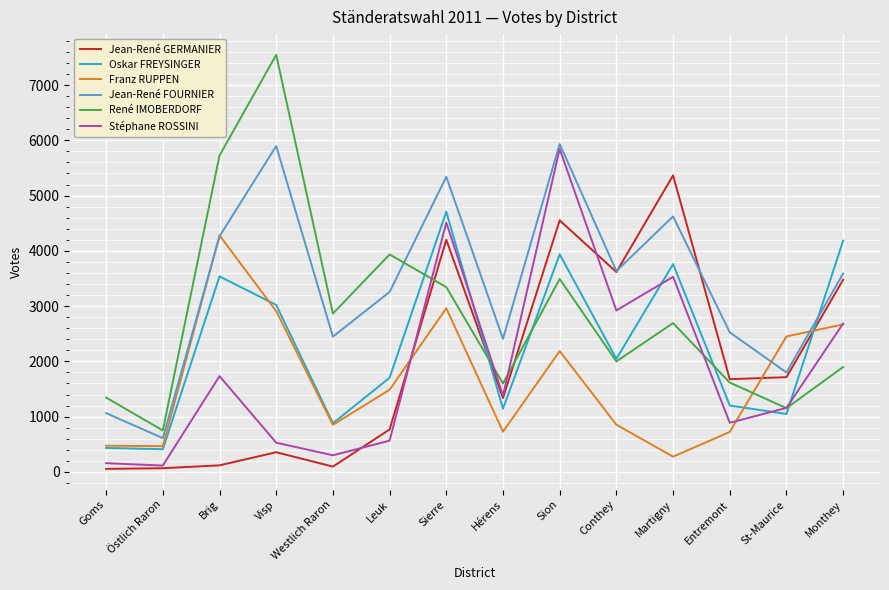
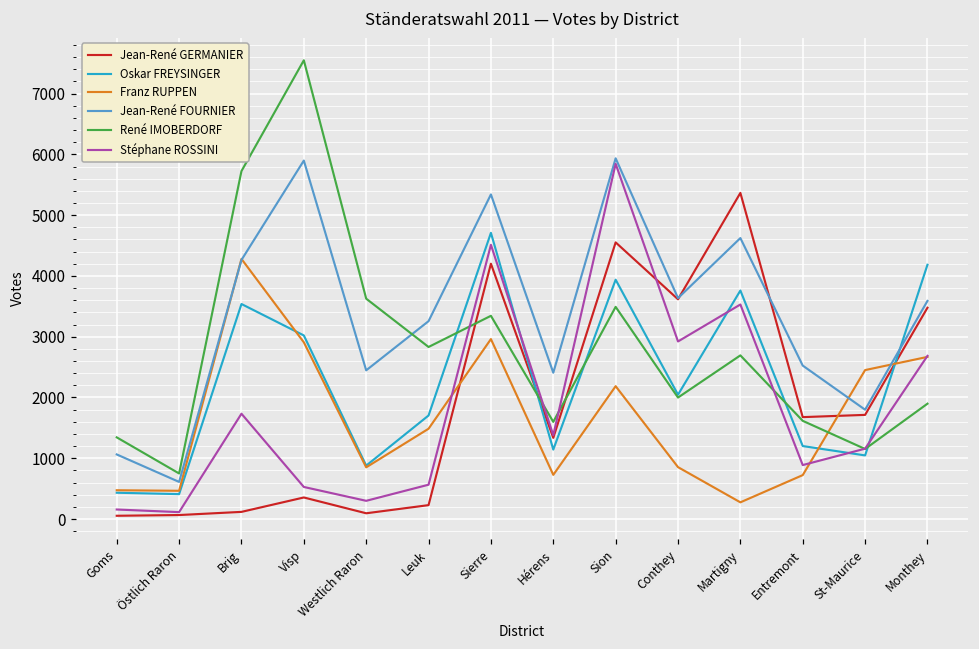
René IMOBERDORF, Westlich Raron: 2900 -> 3600
Jean-René GERMANIER, Leuk: 800 -> 200
René IMOBERDORF, Leuk: 3900 -> 2800
